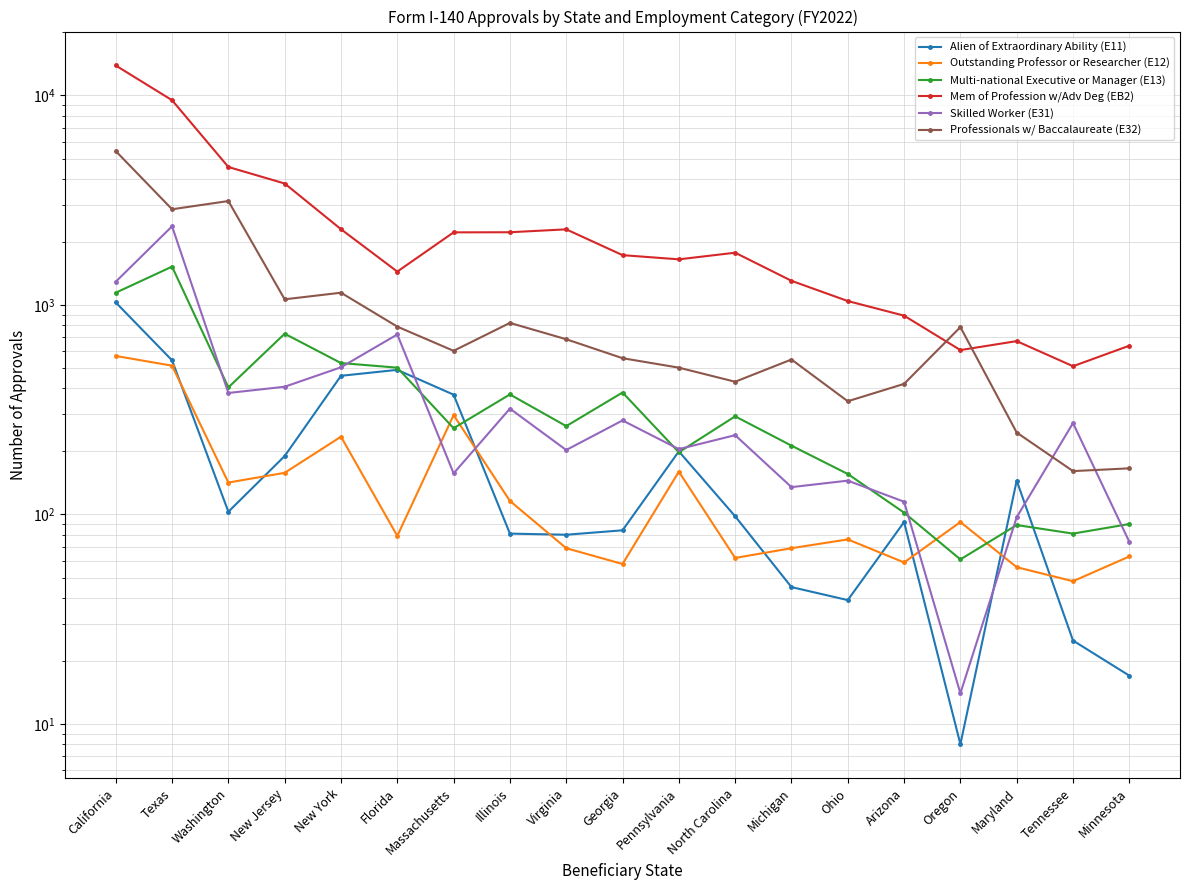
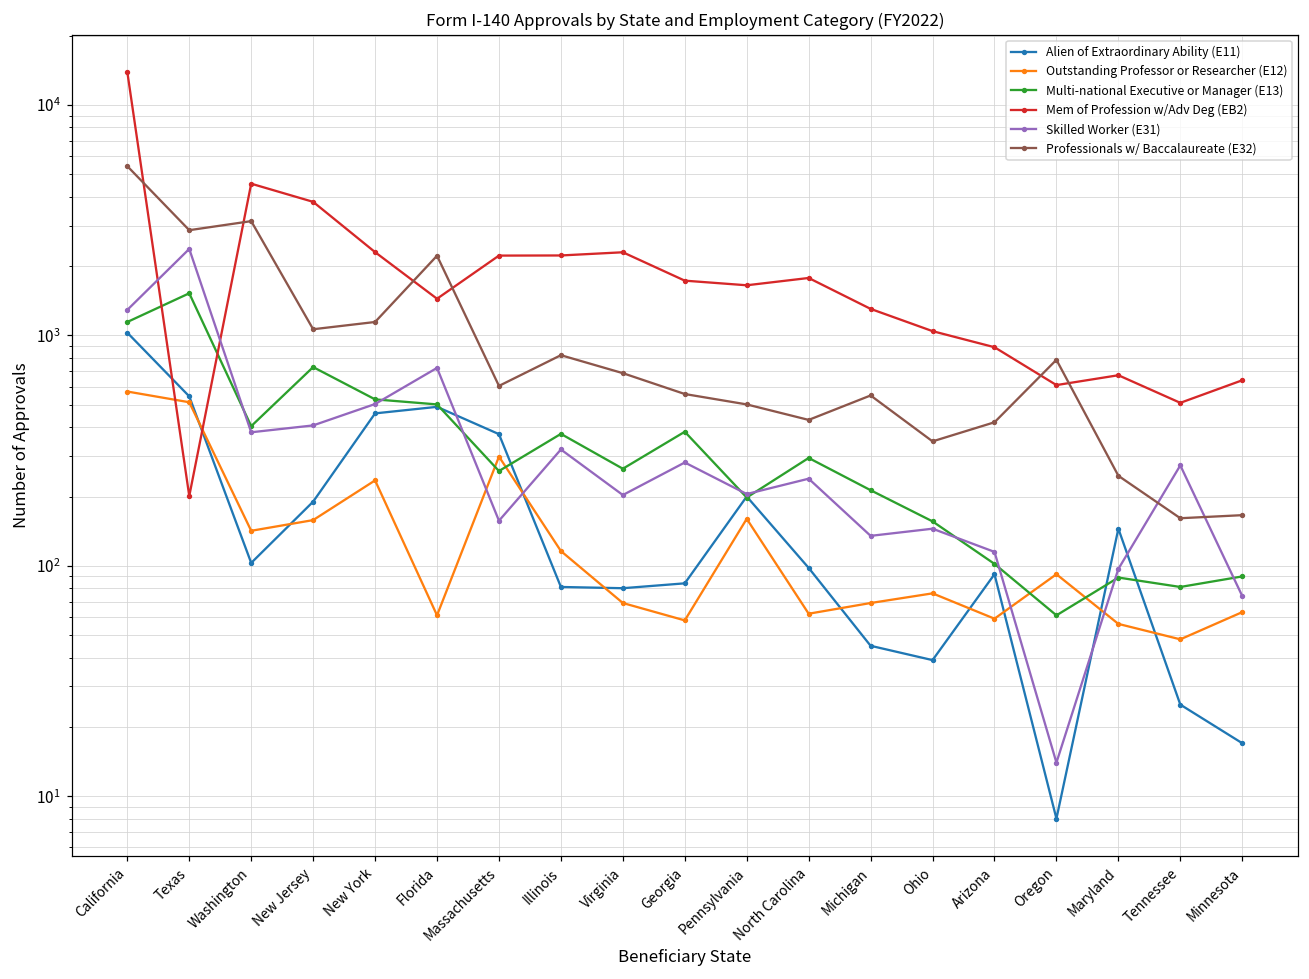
Mem of Profession w/Adv Deg (EB2), Texas: 9000 -> 200
Outstanding Professor or Researcher (E12), Florida: 79 -> 61
Professionals w/ Baccalaureate (E32), Florida: 790 -> 2200
